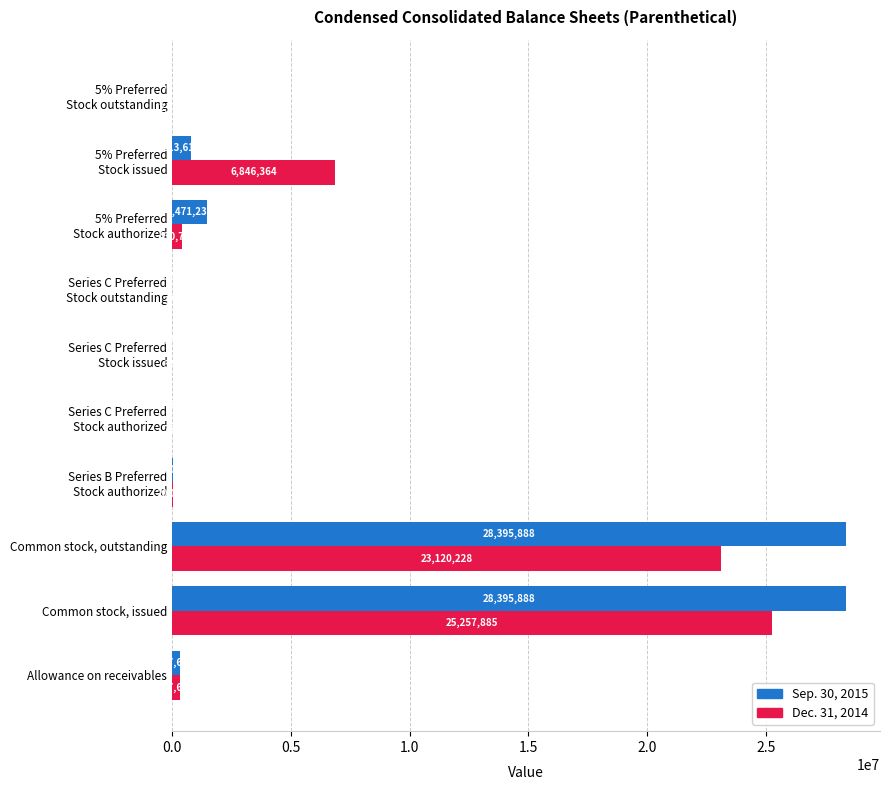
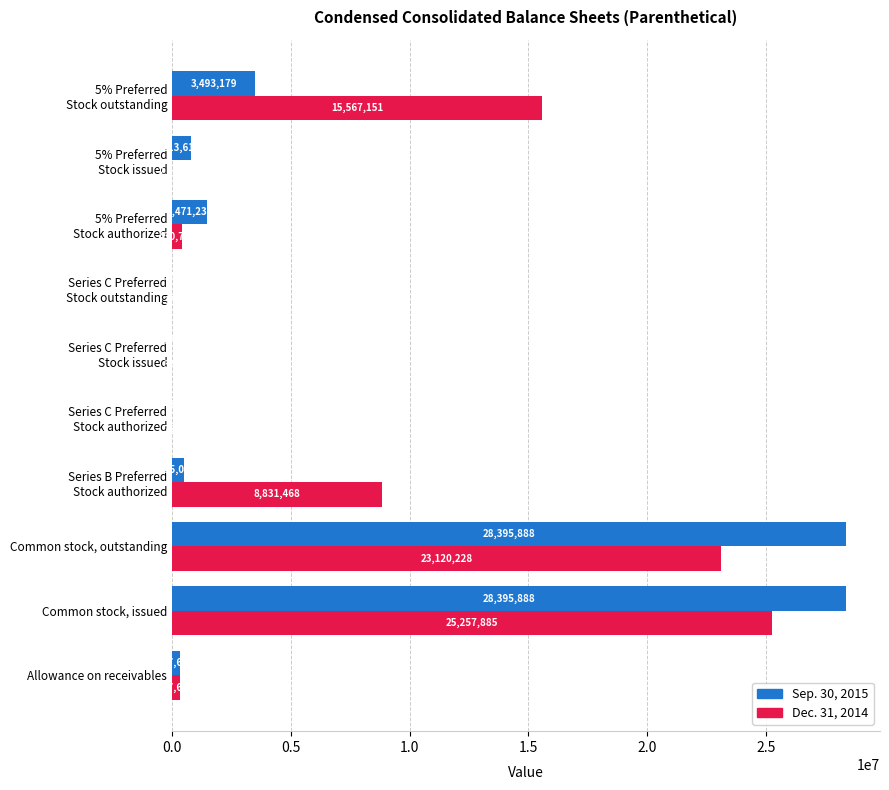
Sep. 30, 2015, 5% Preferred Stock outstanding: 0 -> 3500000
Dec. 31, 2014, 5% Preferred Stock outstanding: 0 -> 15600000
Dec. 31, 2014, 5% Preferred Stock issued: 6800000 -> 0
Sep. 30, 2015, Series B Preferred Stock authorized: 0 -> 500000
Dec. 31, 2014, Series B Preferred Stock authorized: 0 -> 8800000
